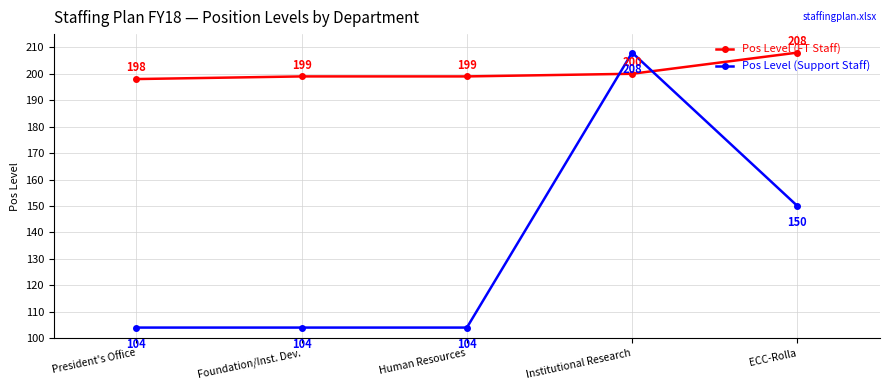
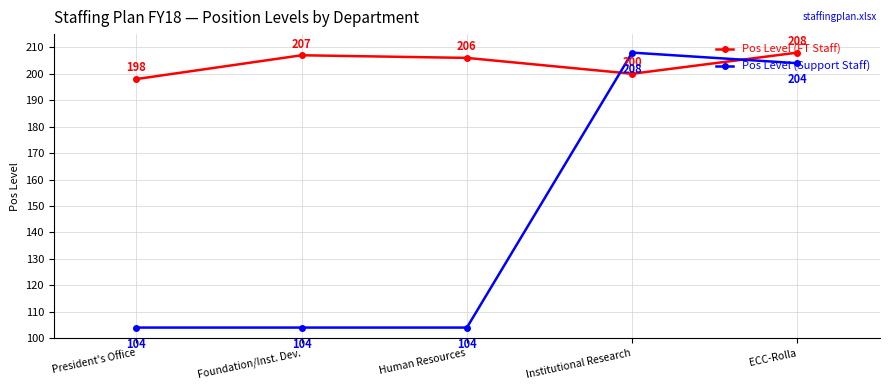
Pos Level (FT Staff), Foundation/Inst. Dev.: 199 -> 207
Pos Level (FT Staff), Human Resources: 199 -> 206
Pos Level (Support Staff), ECC-Rolla: 150 -> 204
